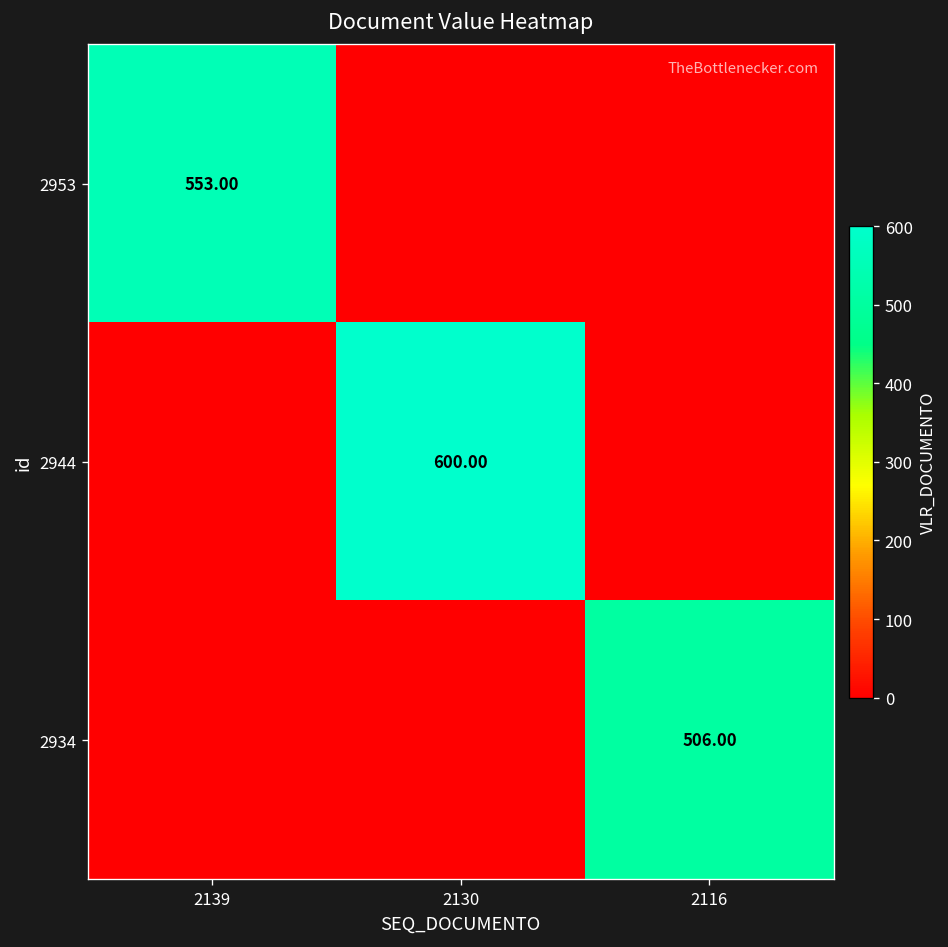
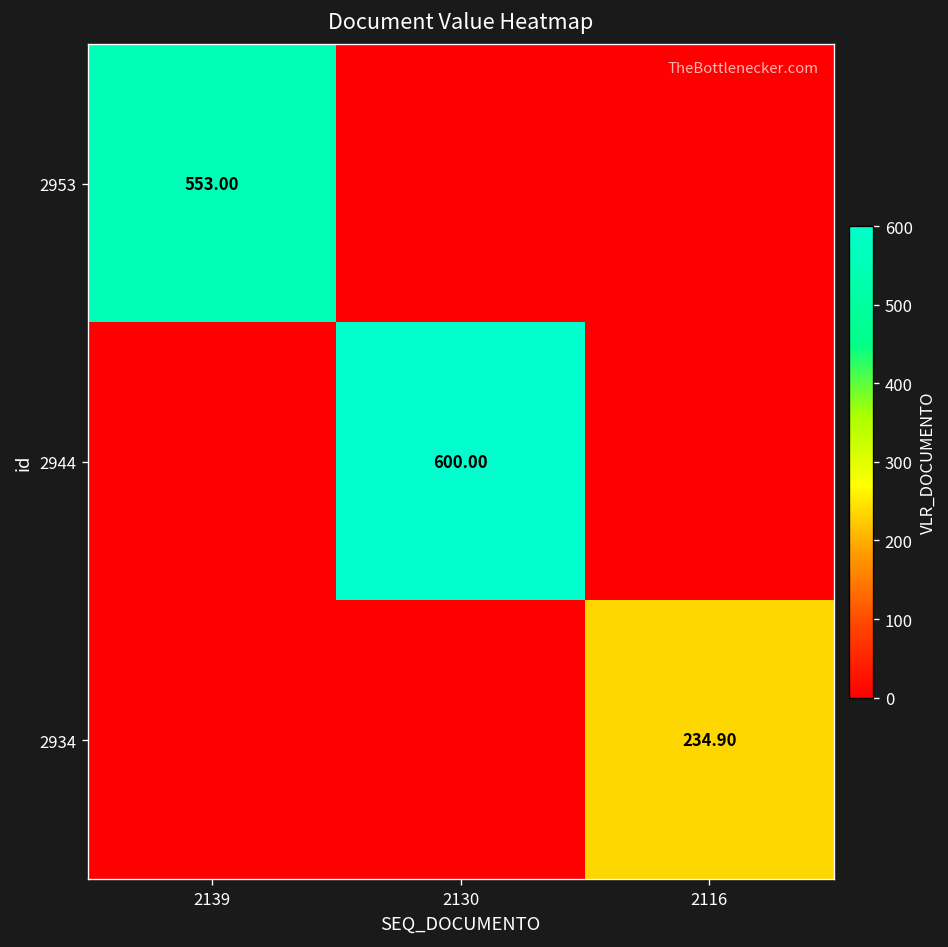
2934, 2116: 506.00 -> 234.90
